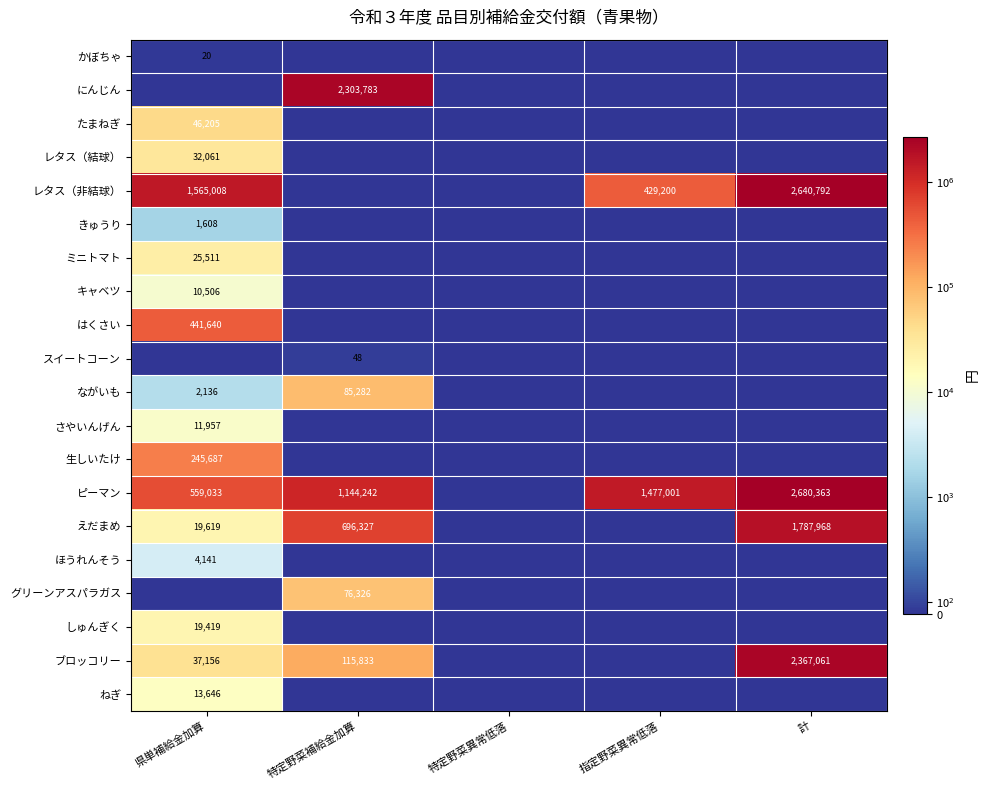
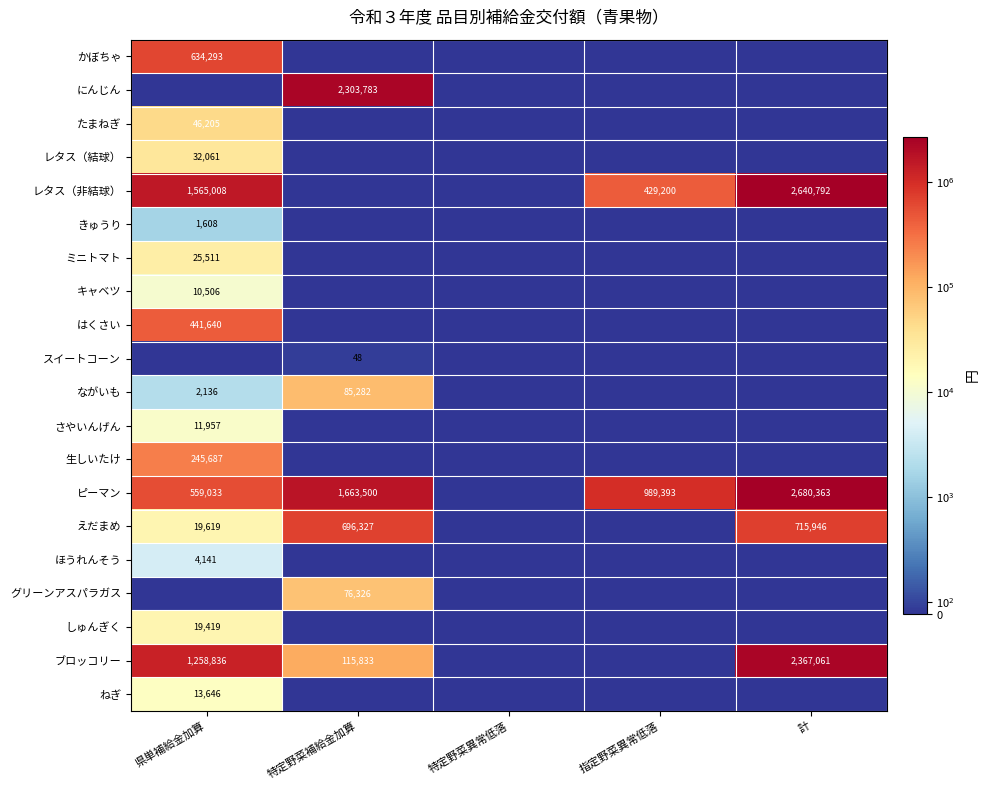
かぼちゃ, 県単補給金加算: 20 -> 634,293
ピーマン, 特定野菜補給金加算: 1,144,242 -> 1,663,500
ピーマン, 指定野菜異常低落: 1,477,001 -> 989,393
えだまめ, 計: 1,787,968 -> 715,946
ブロッコリー, 県単補給金加算: 37,156 -> 1,258,836
